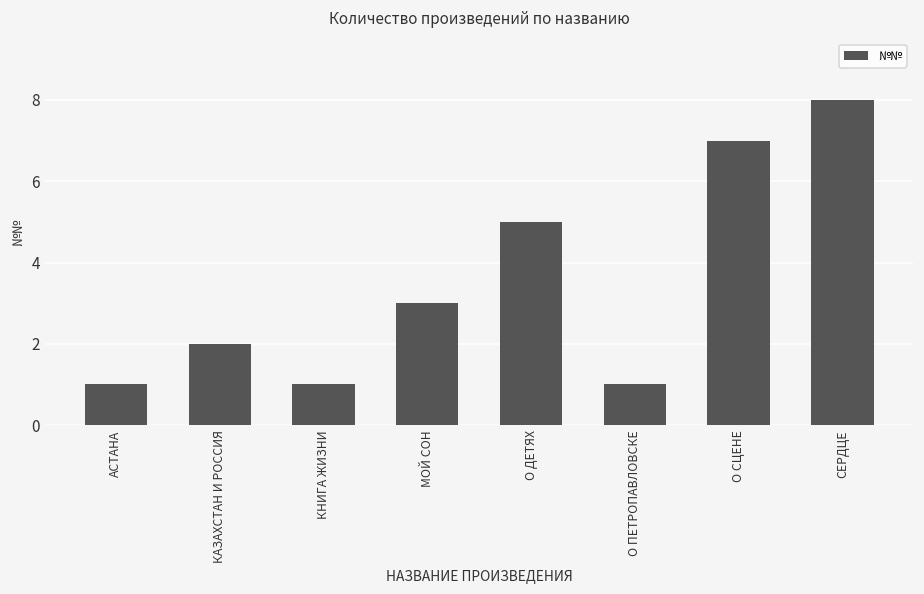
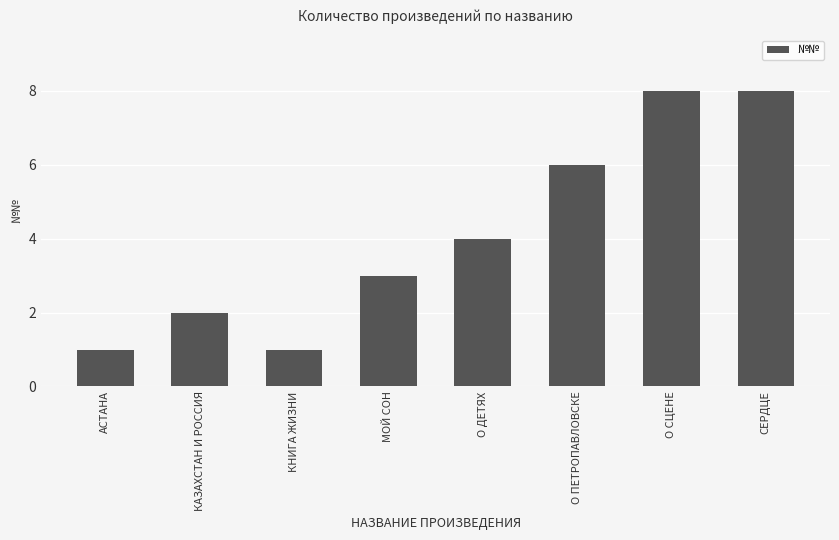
О ДЕТЯХ: 5 -> 4
О ПЕТРОПАВЛОВСКЕ: 1 -> 6
О СЦЕНЕ: 7 -> 8
